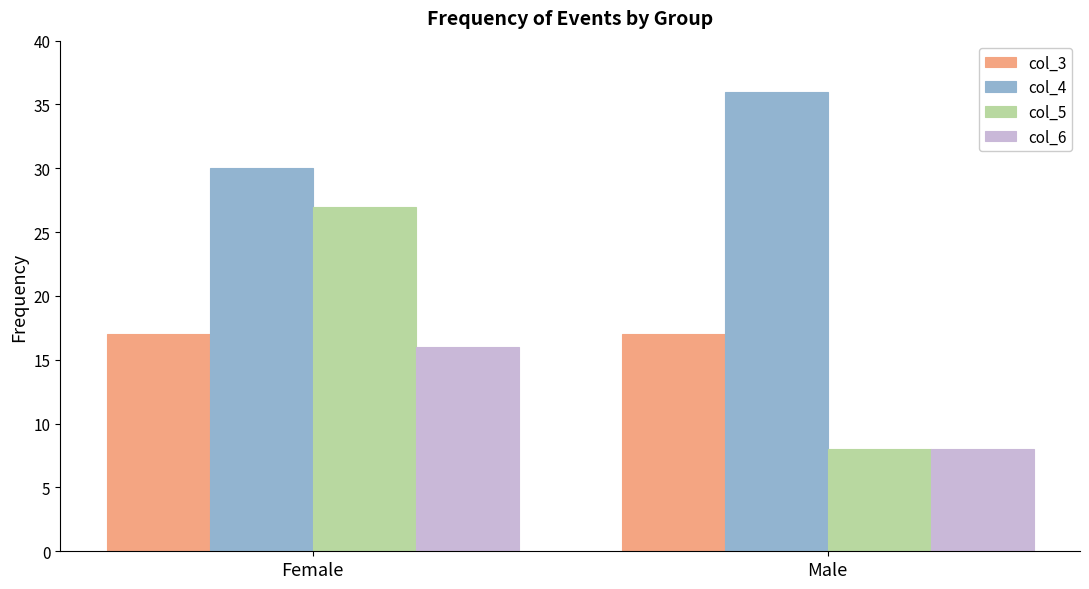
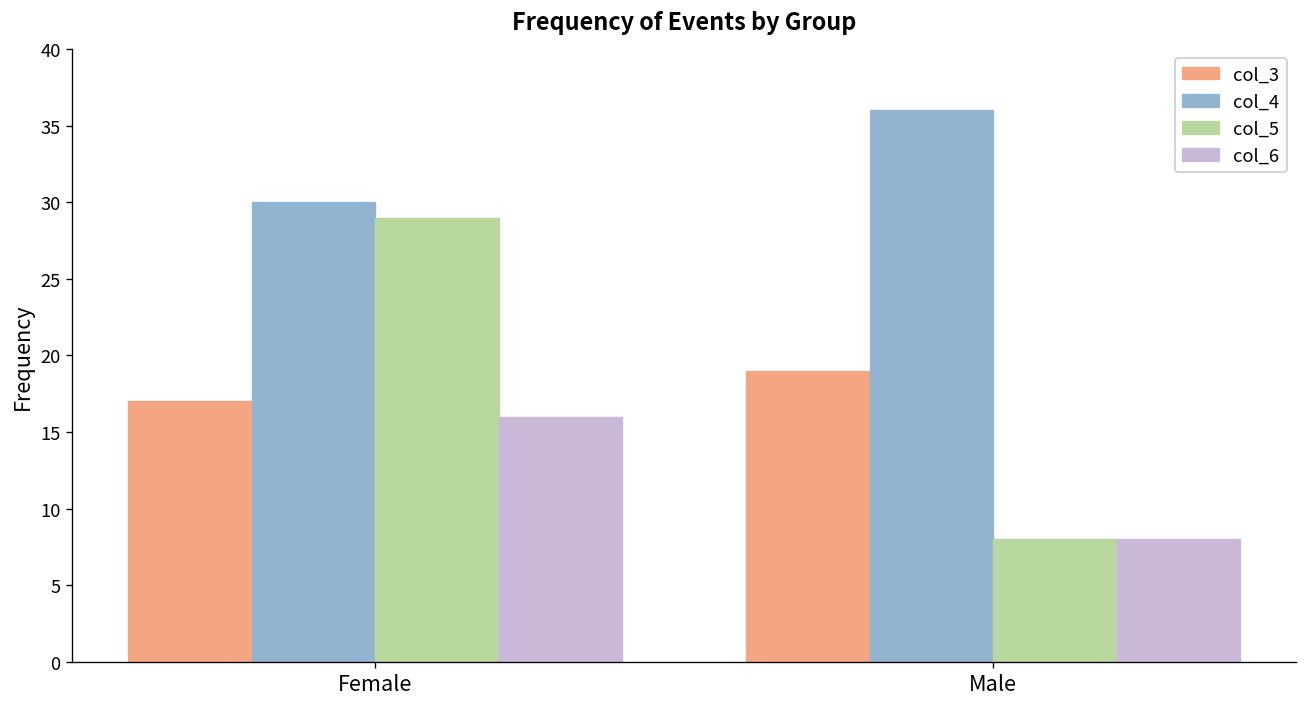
col_5, Female: 27 -> 29
col_3, Male: 17 -> 19
